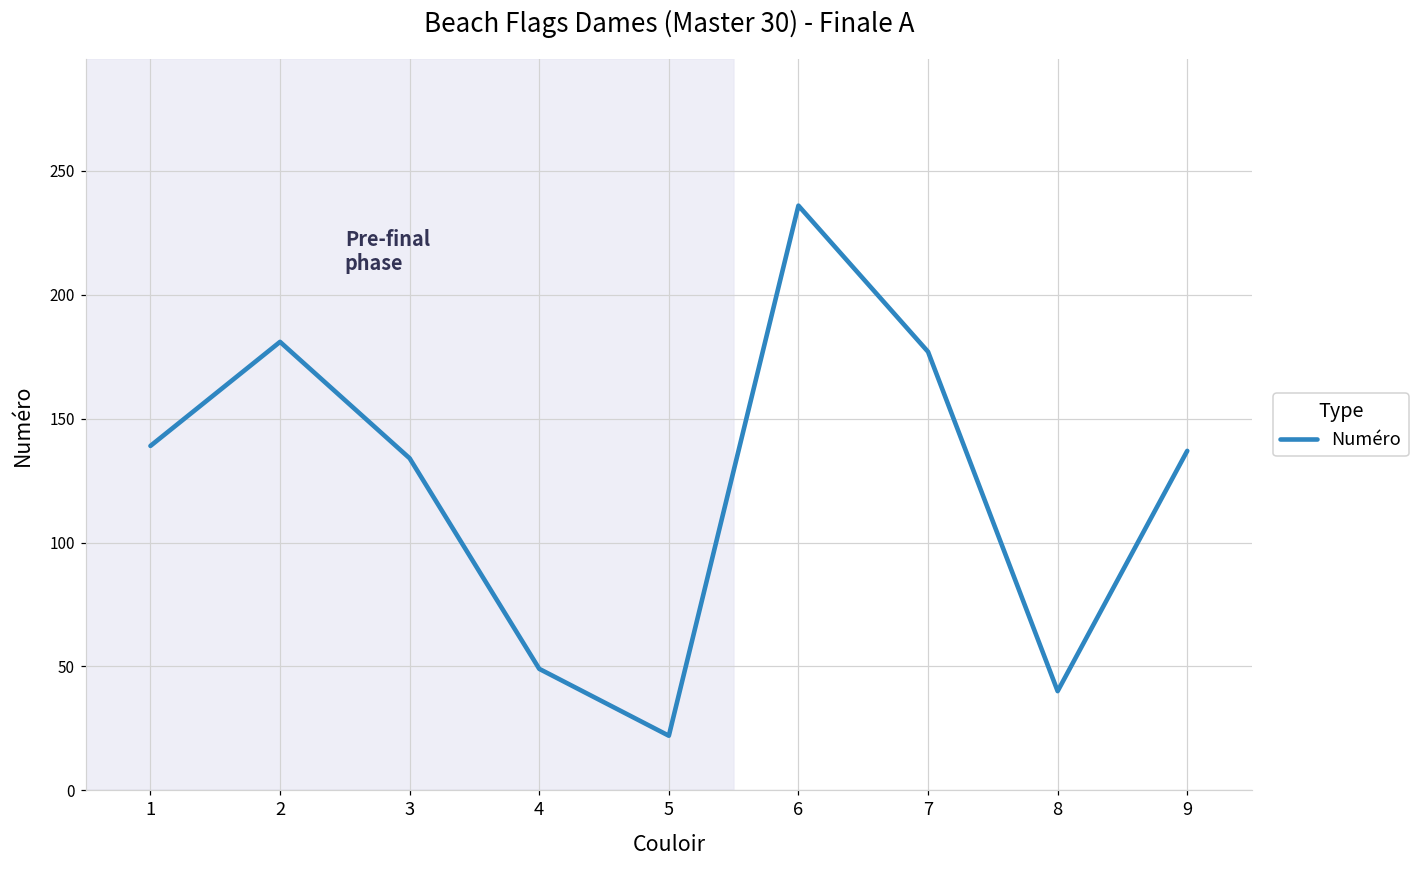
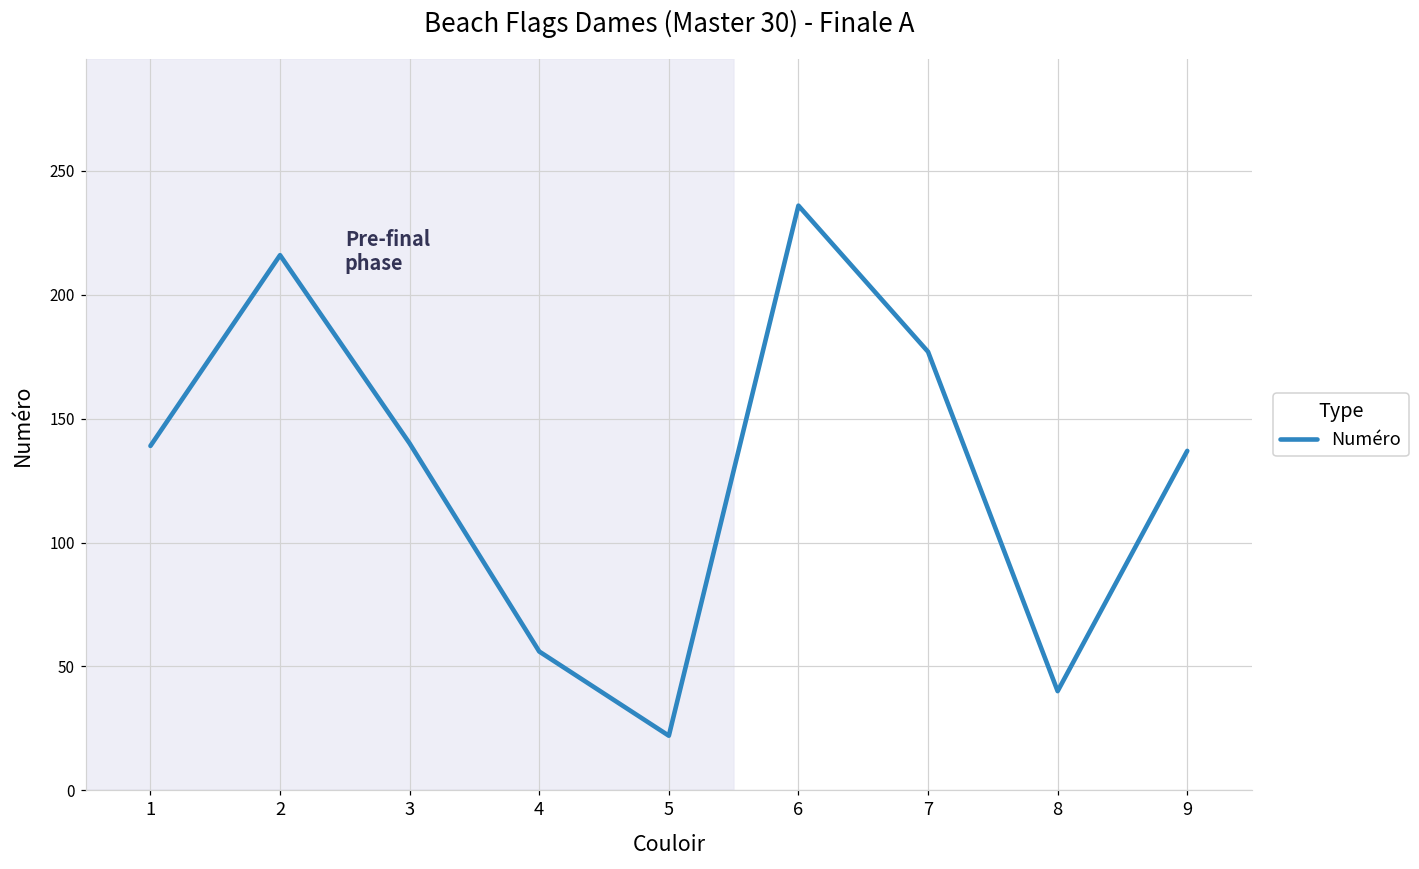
2: 181 -> 216
3: 134 -> 140
4: 49 -> 56
